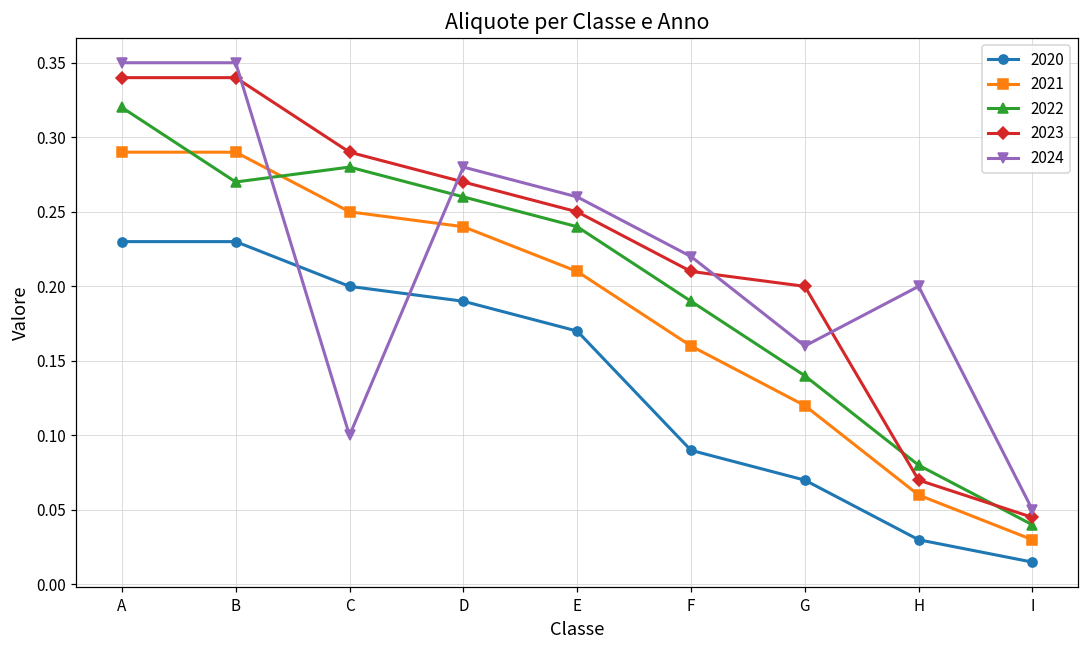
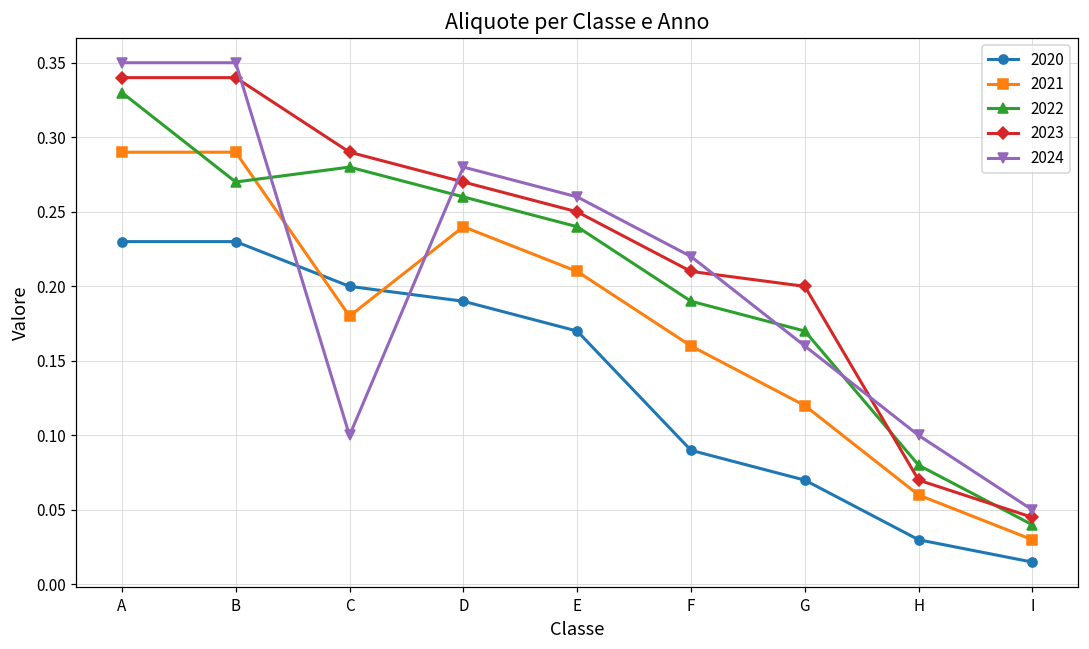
2022, A: 0.32 -> 0.33
2021, C: 0.25 -> 0.18
2022, G: 0.14 -> 0.17
2024, H: 0.2 -> 0.1
